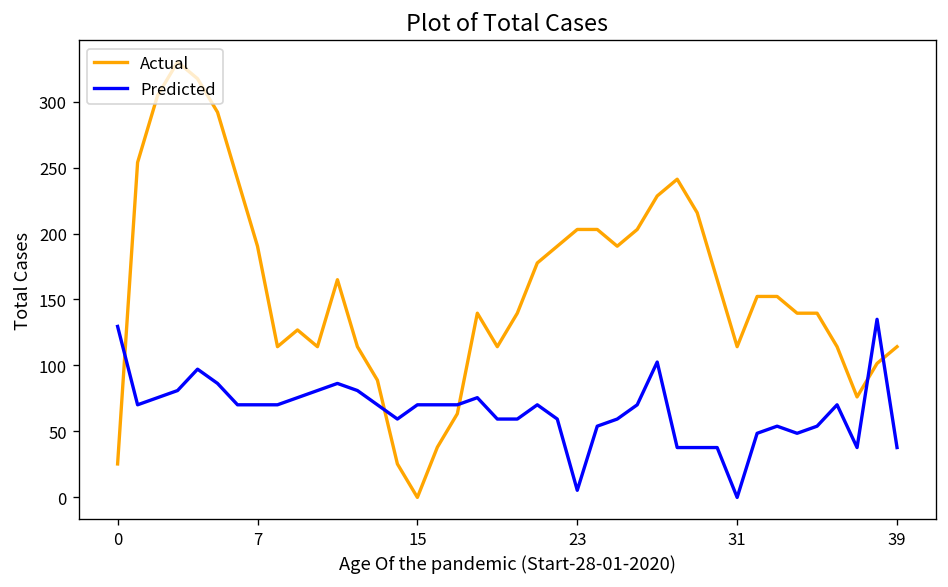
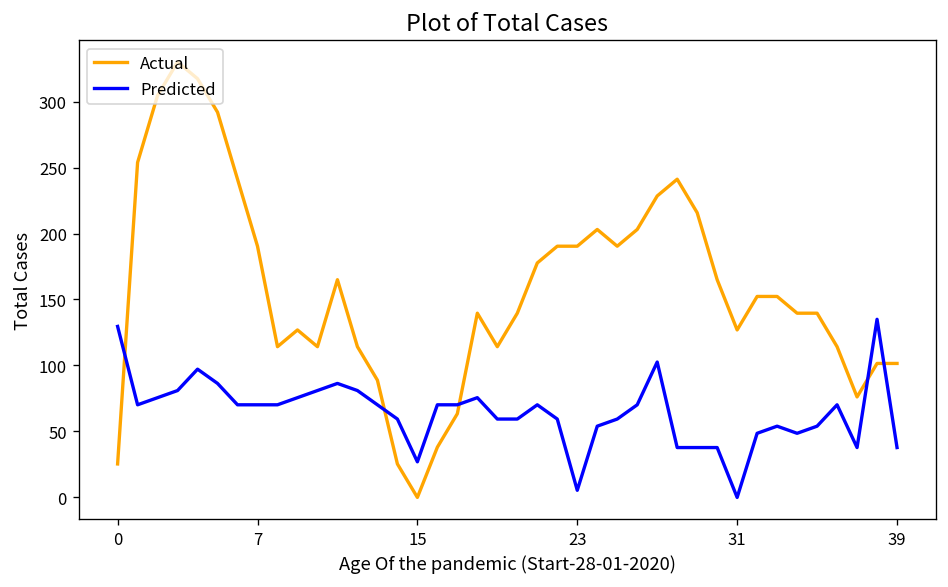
Predicted, 15: 70 -> 27
Actual, 23: 203 -> 190
Actual, 31: 114 -> 127
Actual, 39: 114 -> 102
